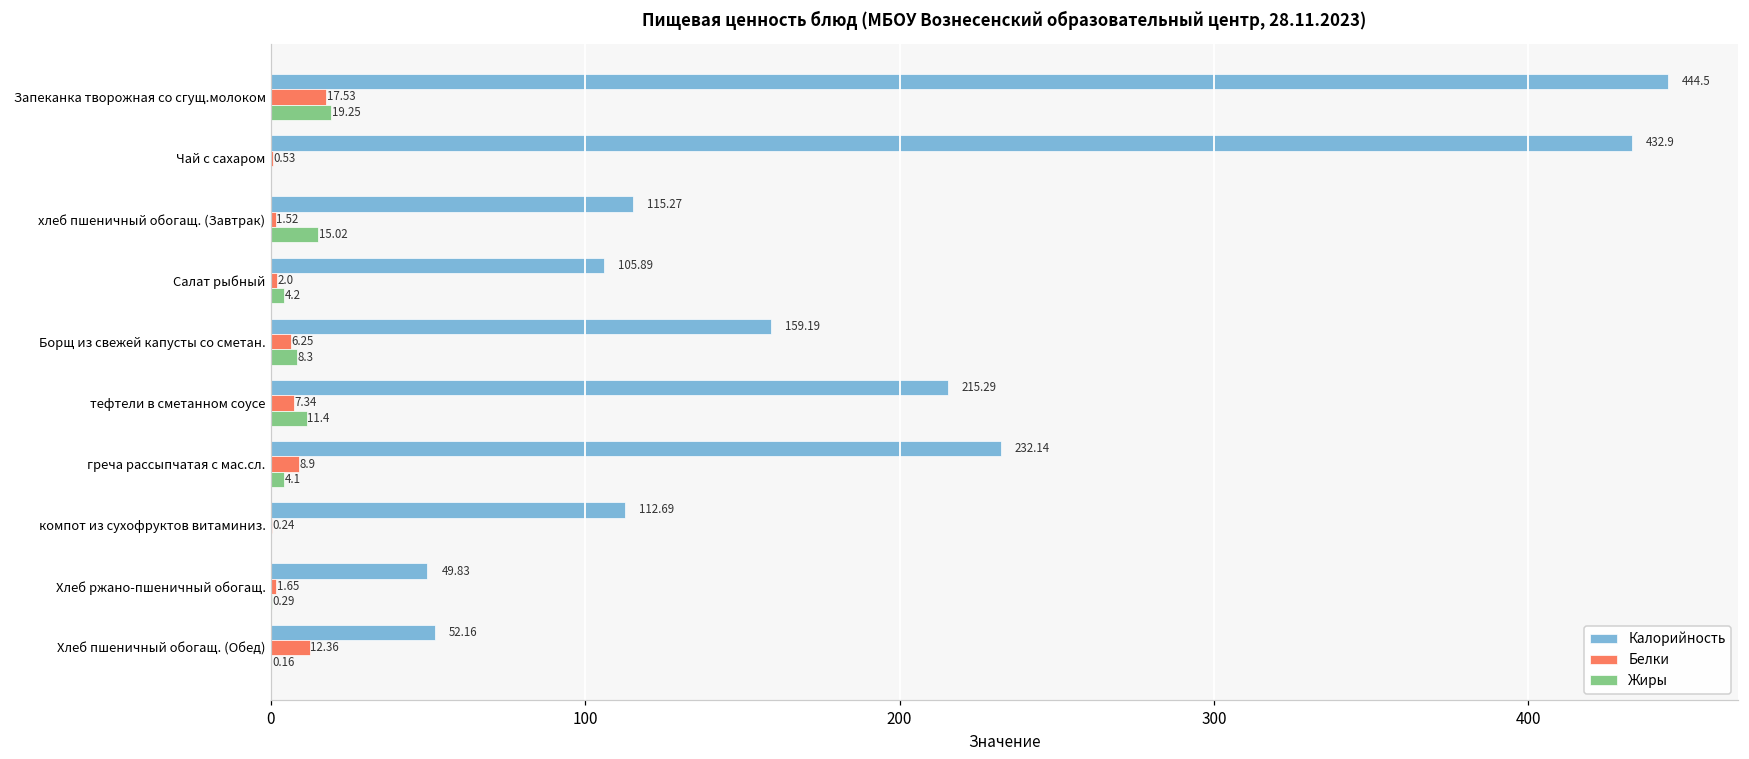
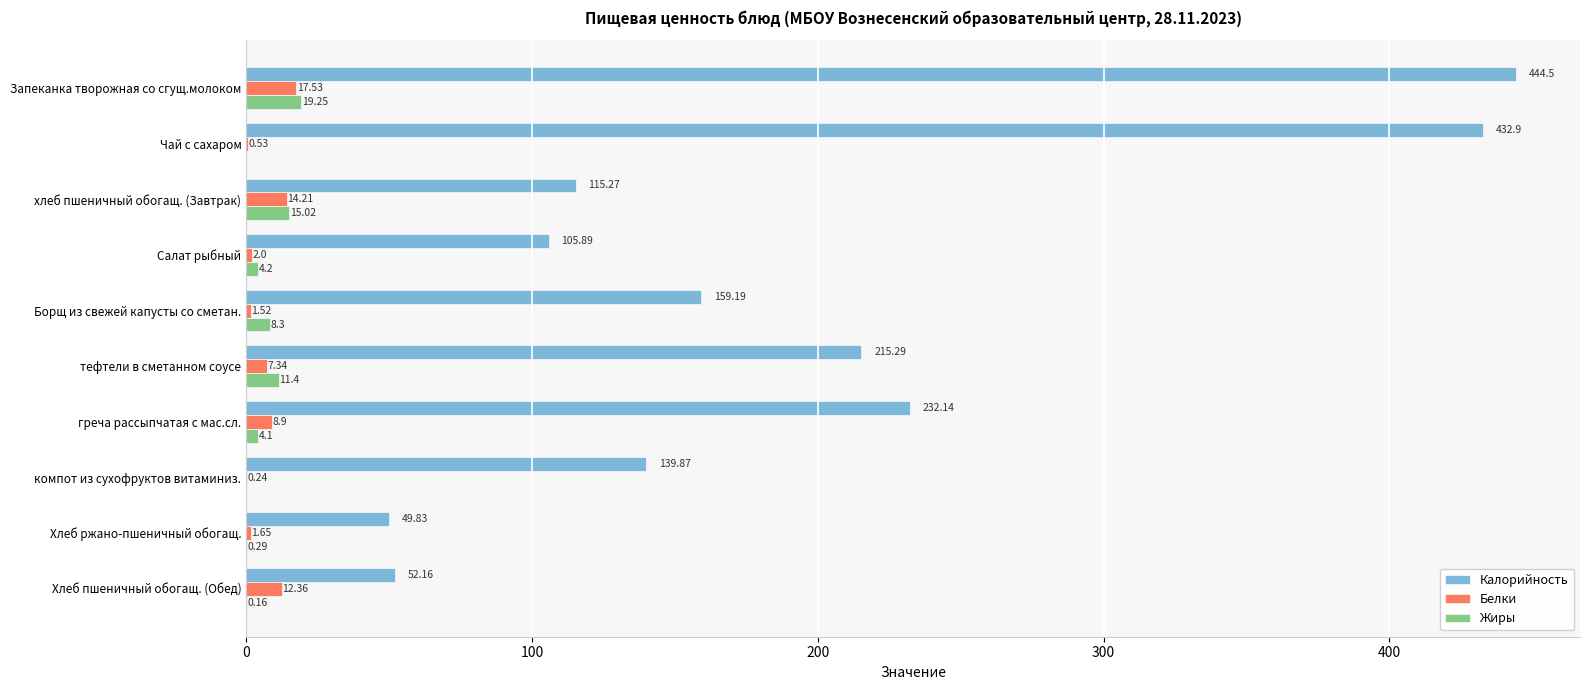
Белки, хлеб пшеничный обогащ. (Завтрак): 1.52 -> 14.21
Белки, Борщ из свежей капусты со сметан.: 6.25 -> 1.52
Калорийность, компот из сухофруктов витаминиз.: 112.69 -> 139.87
